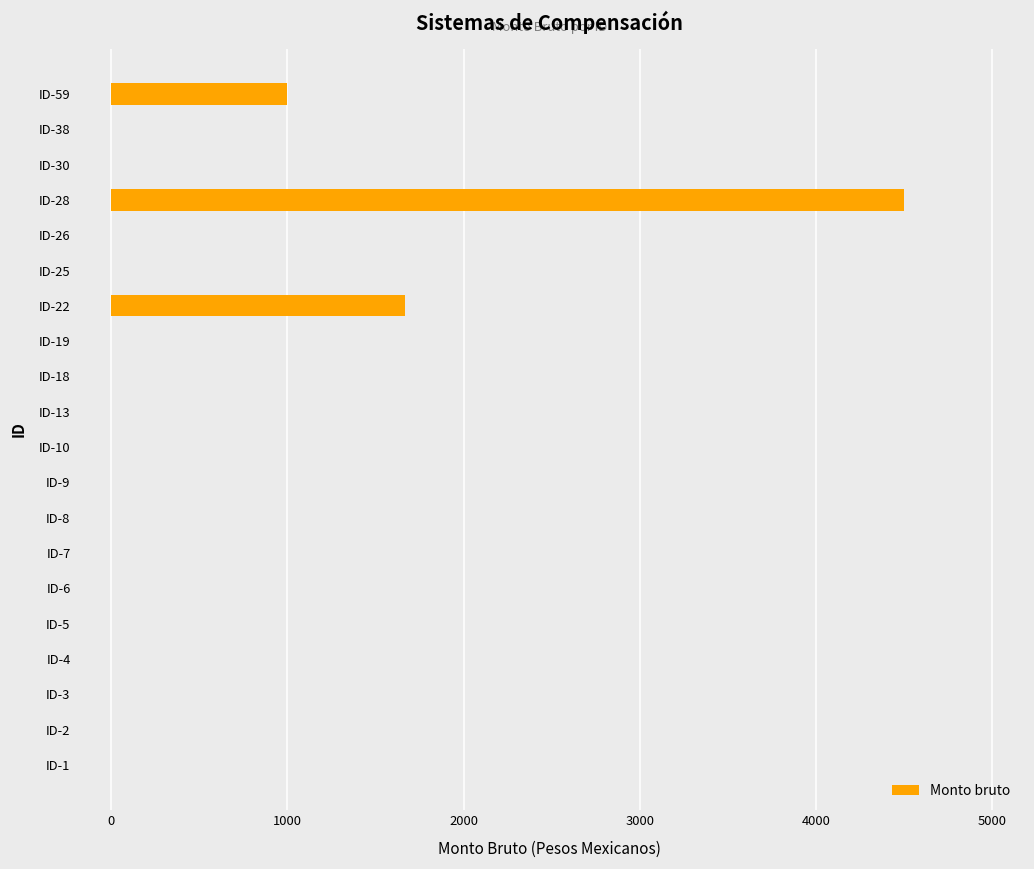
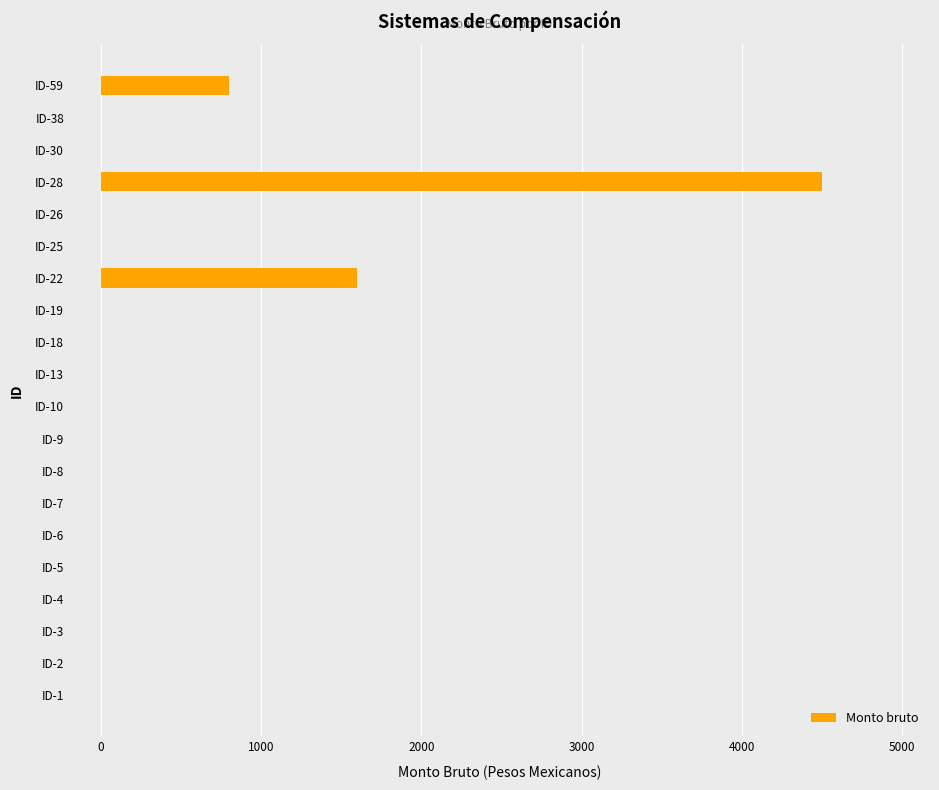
ID-59: 1000 -> 800
ID-22: 1670 -> 1600
